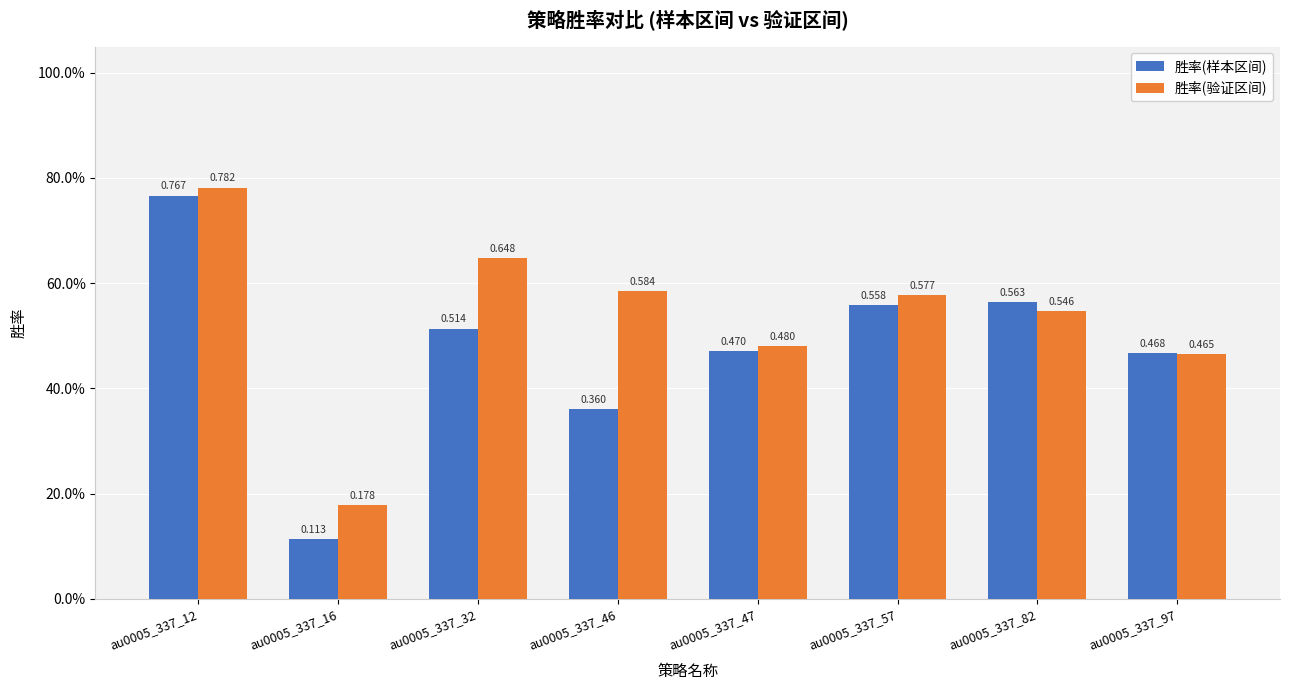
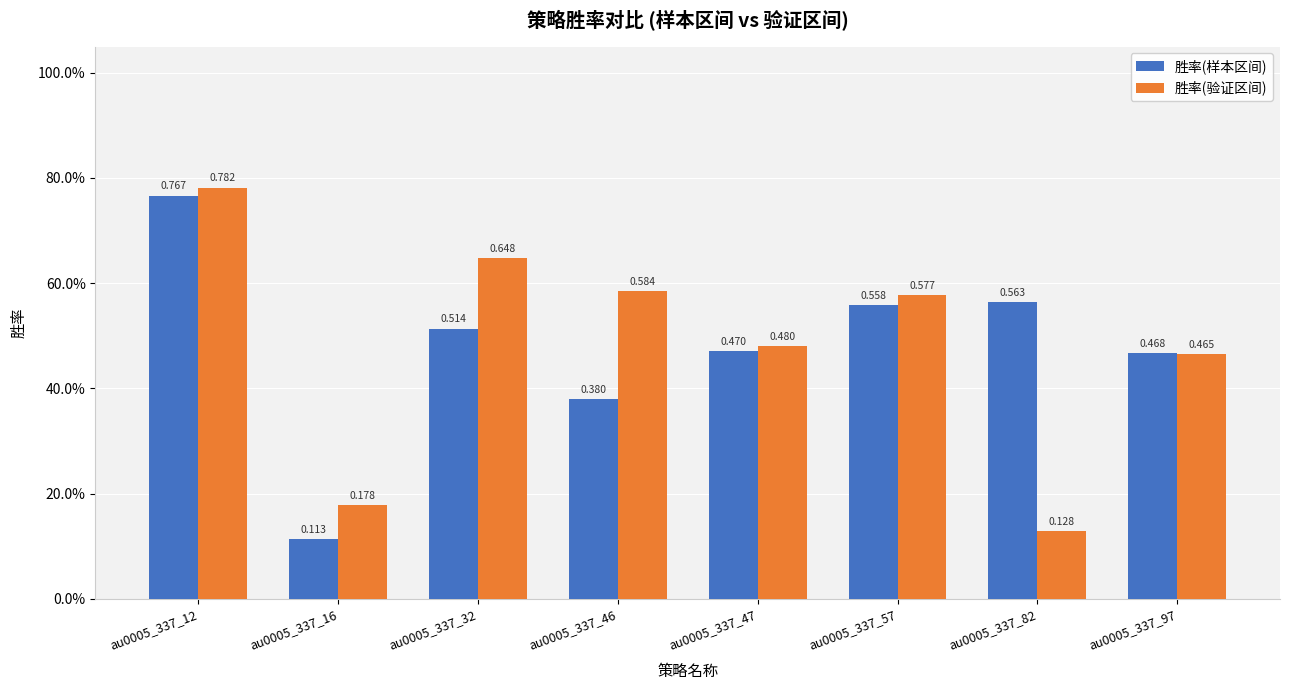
胜率(样本区间), au0005_337_46: 0.360 -> 0.380
胜率(验证区间), au0005_337_82: 0.546 -> 0.128
